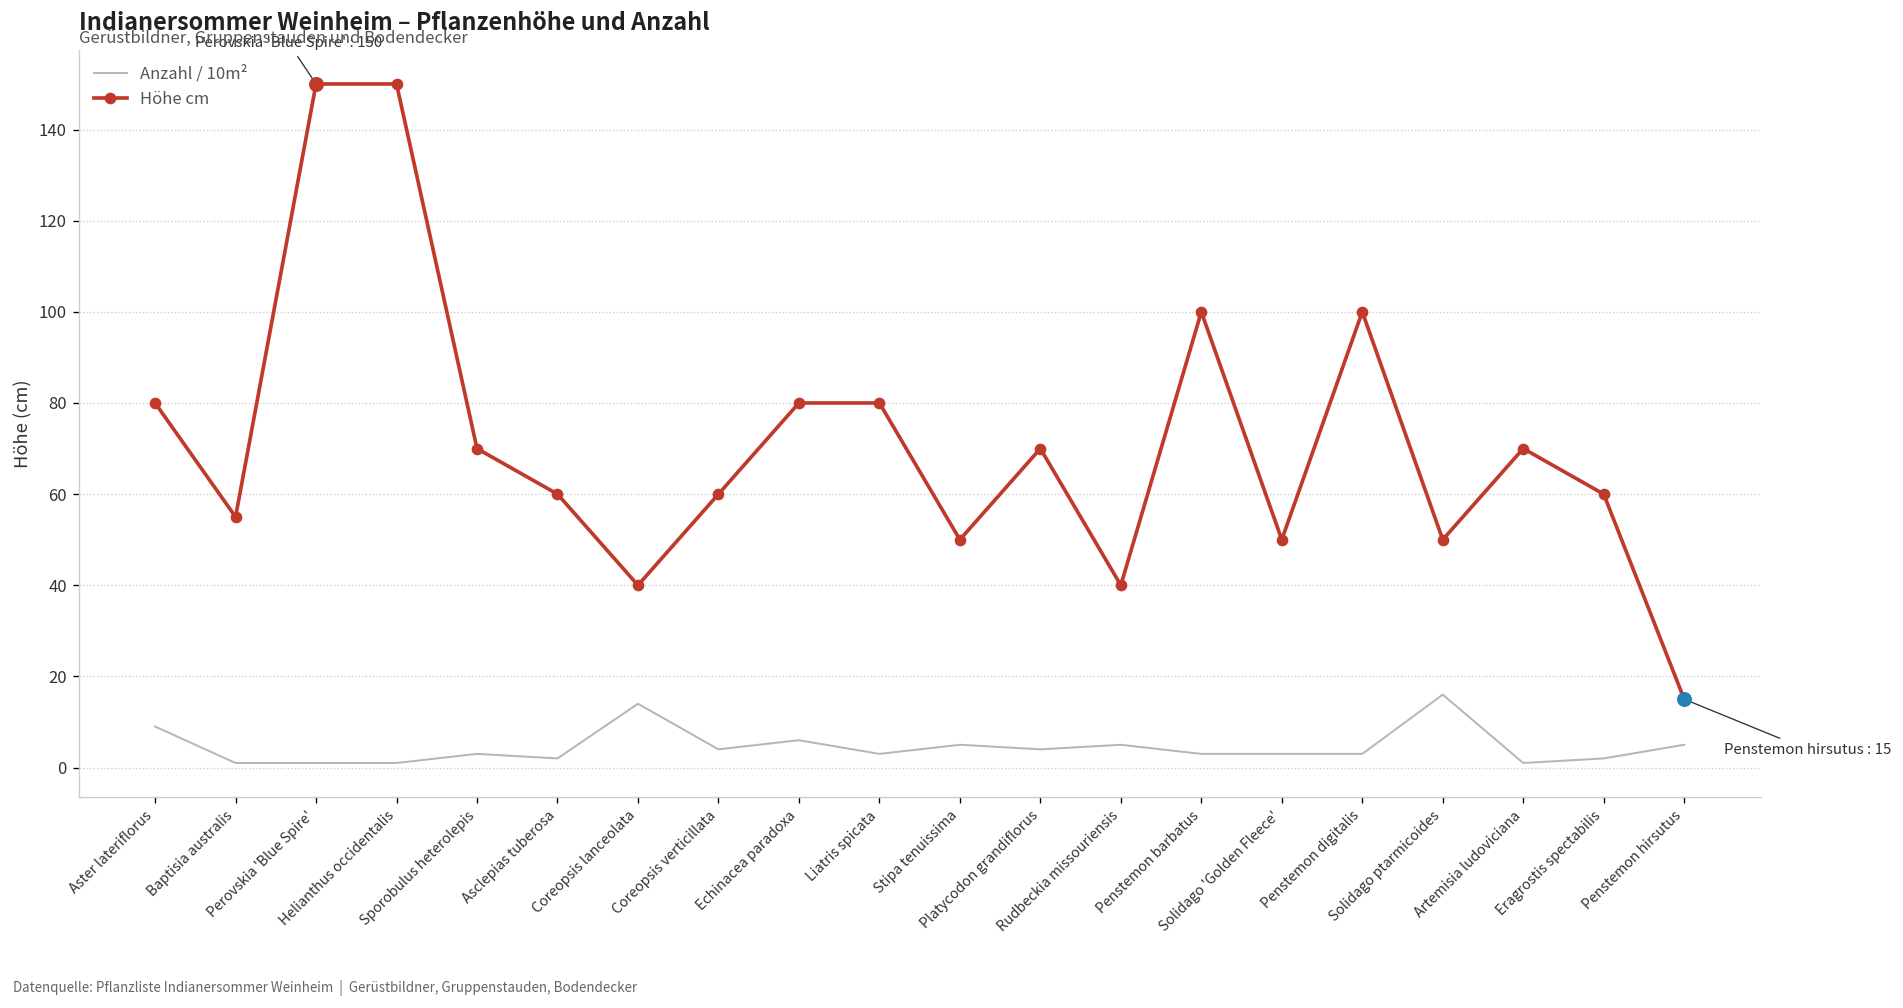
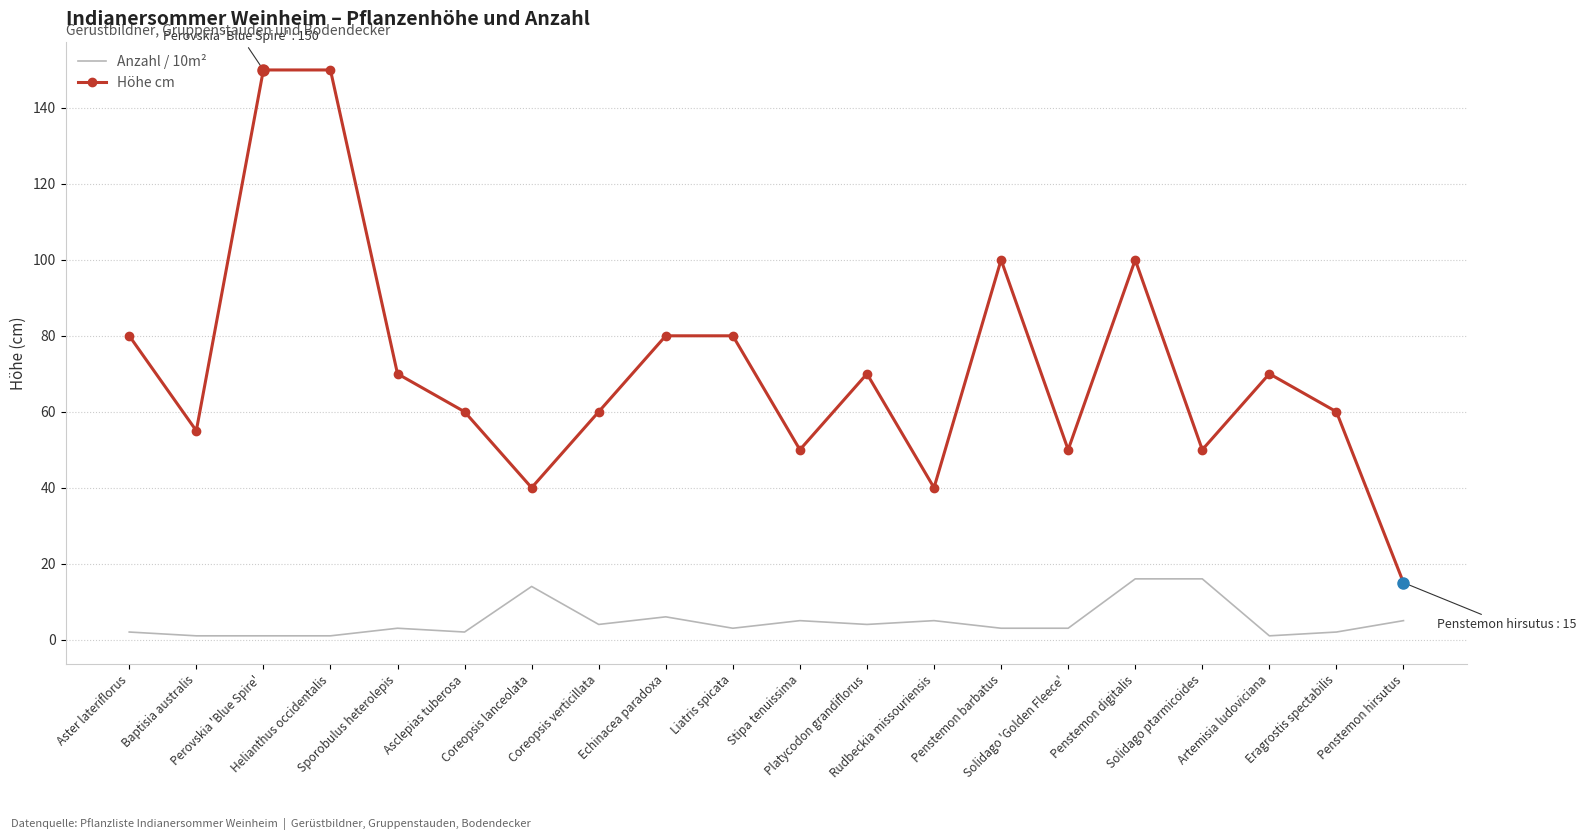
Anzahl / 10m², Aster lateriflorus: 9 -> 2
Anzahl / 10m², Penstemon digitalis: 3 -> 16
